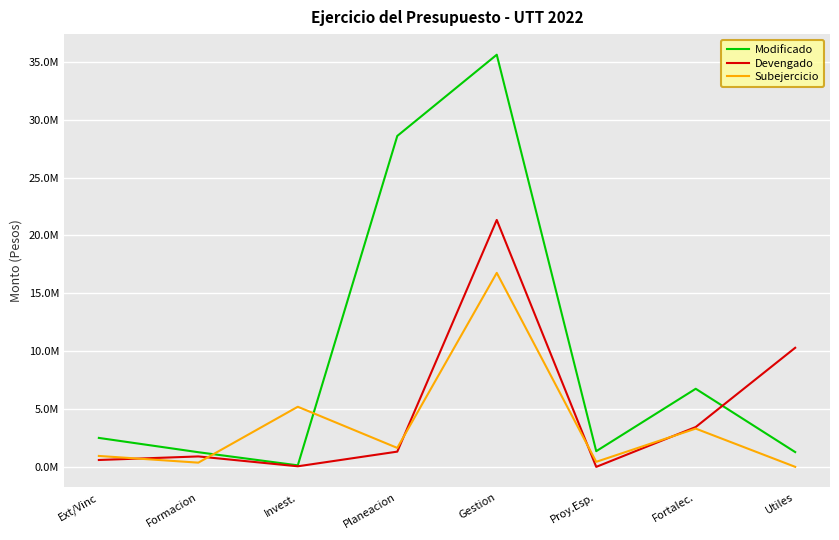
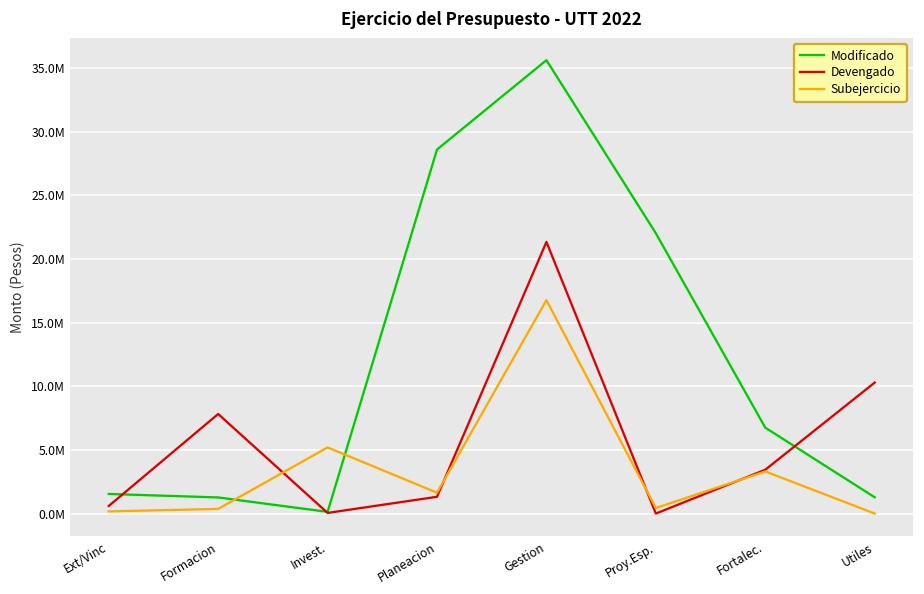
Modificado, Ext/Vinc: 2500000 -> 1500000
Subejercicio, Ext/Vinc: 900000 -> 200000
Devengado, Formacion: 900000 -> 7800000
Modificado, Proy.Esp.: 1400000 -> 22000000
